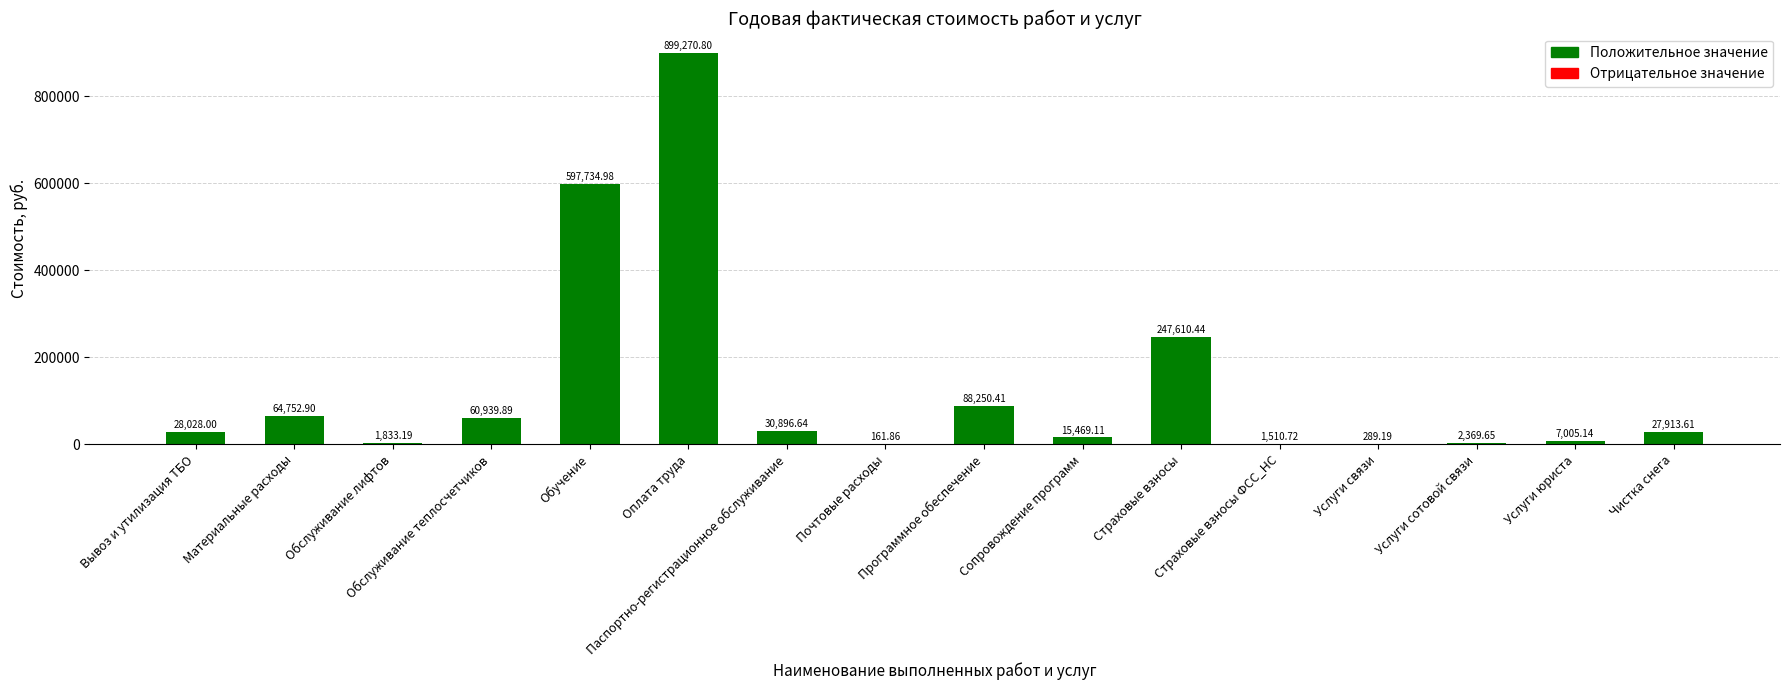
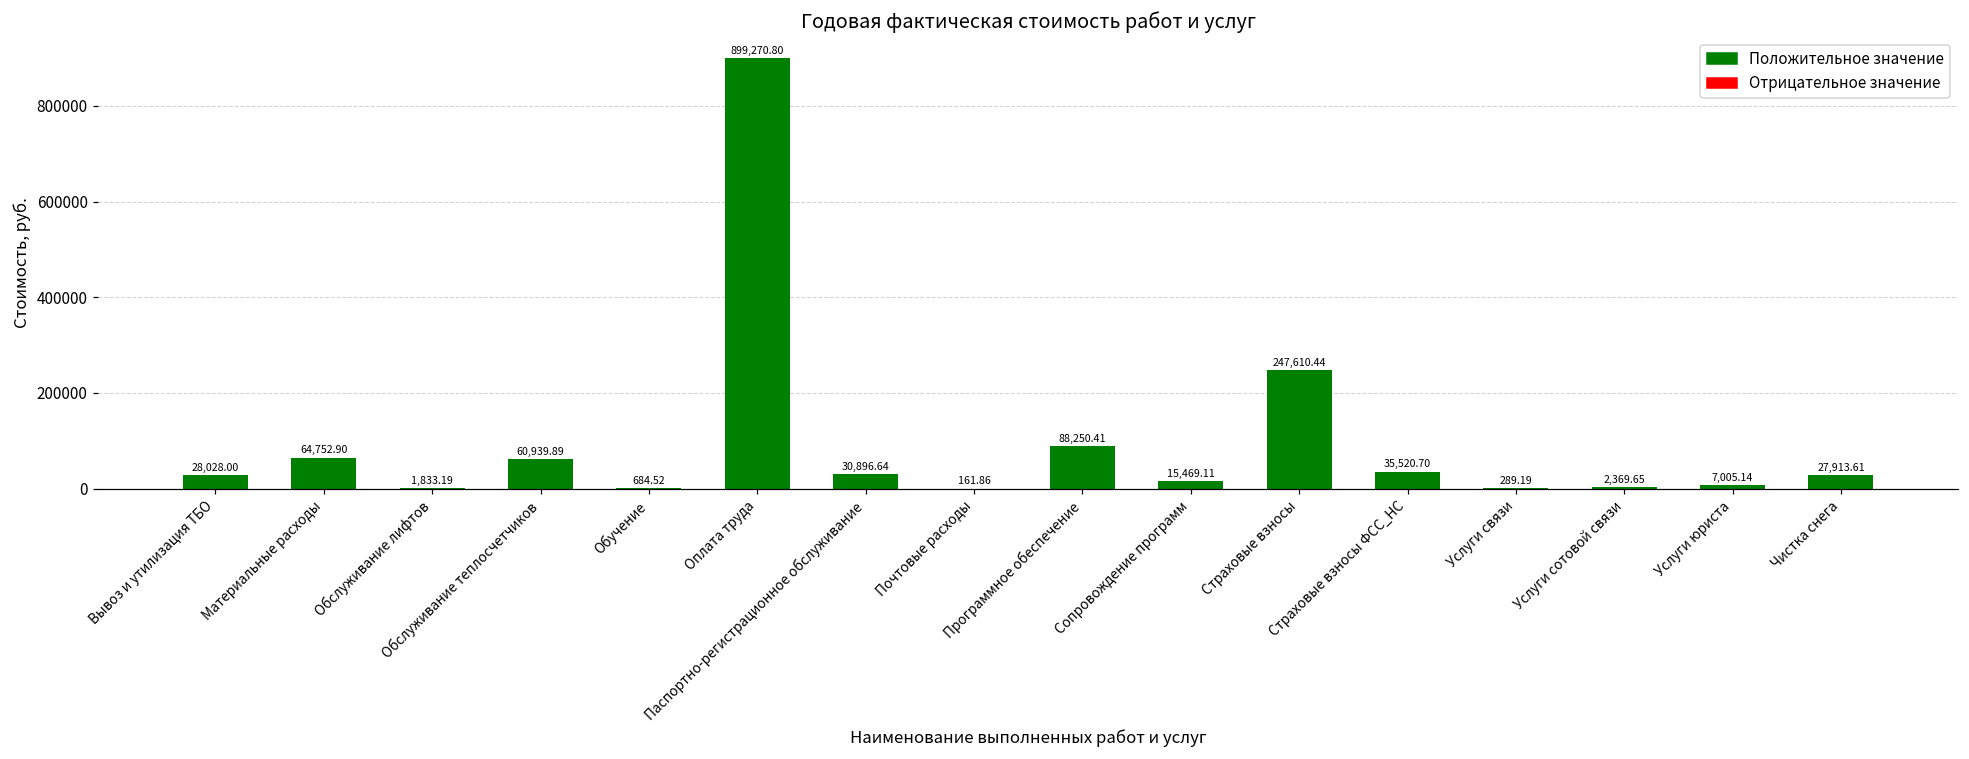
Обучение: 597,734.98 -> 684.52
Страховые взносы ФСС_НС: 1,510.72 -> 35,520.70
